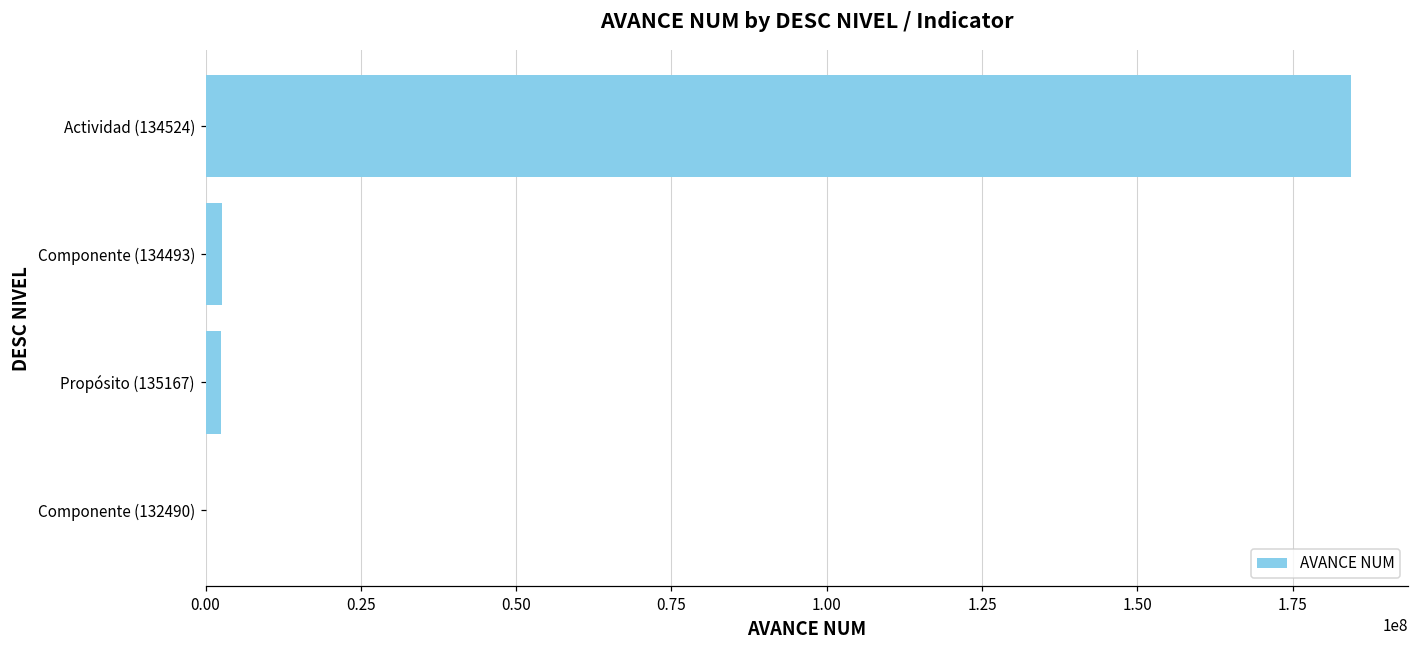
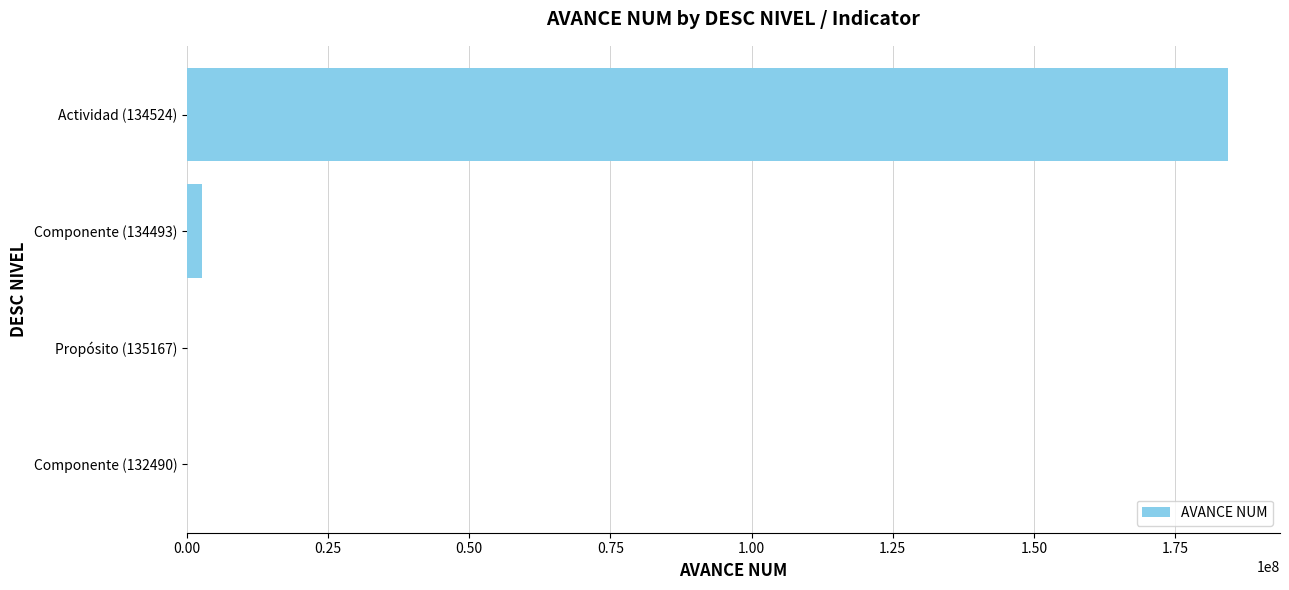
Propósito (135167): 3000000 -> 0
